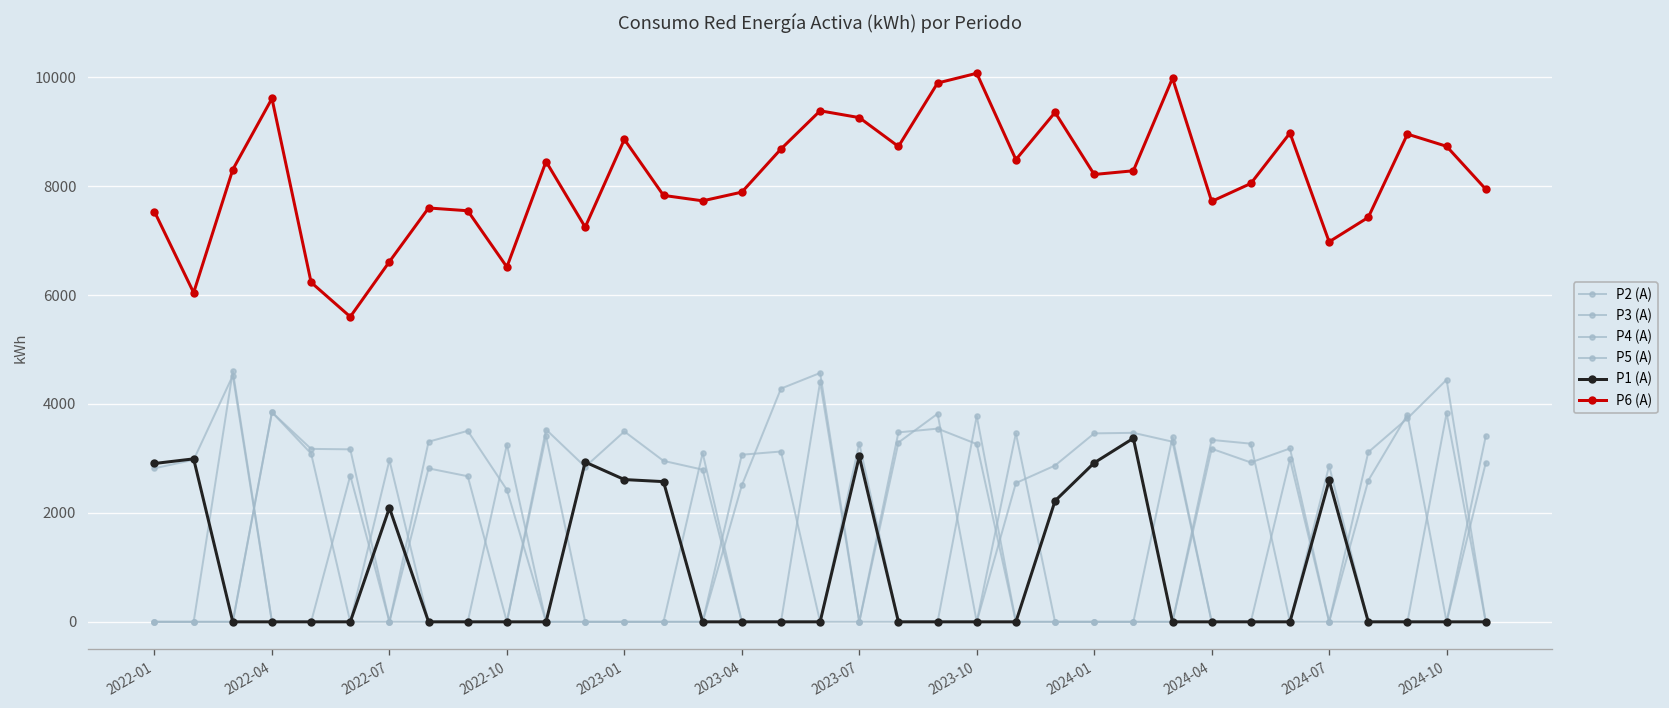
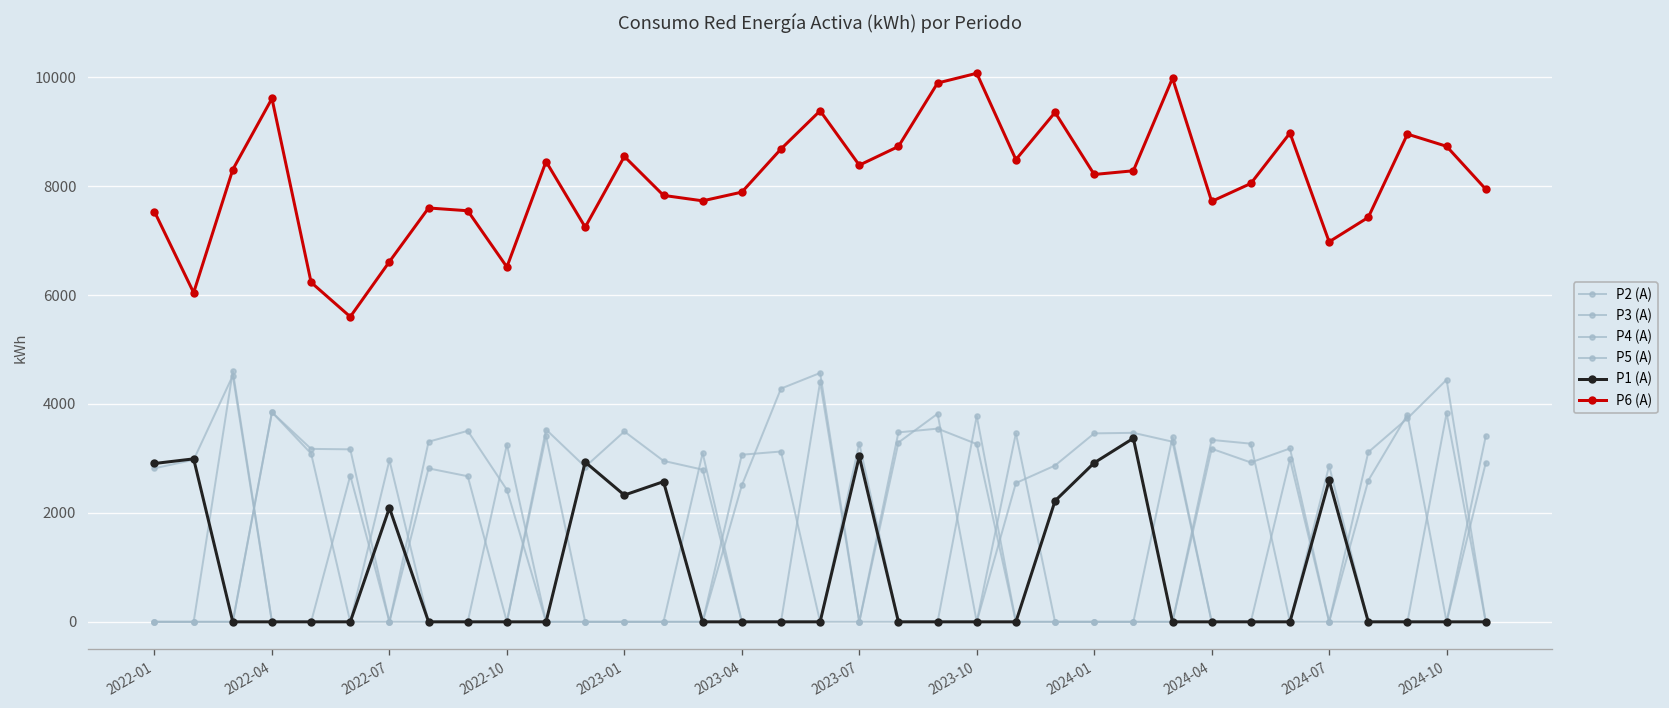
P1 (A), 2023-01: 2600 -> 2300
P6 (A), 2023-01: 8900 -> 8500
P6 (A), 2023-07: 9300 -> 8400
